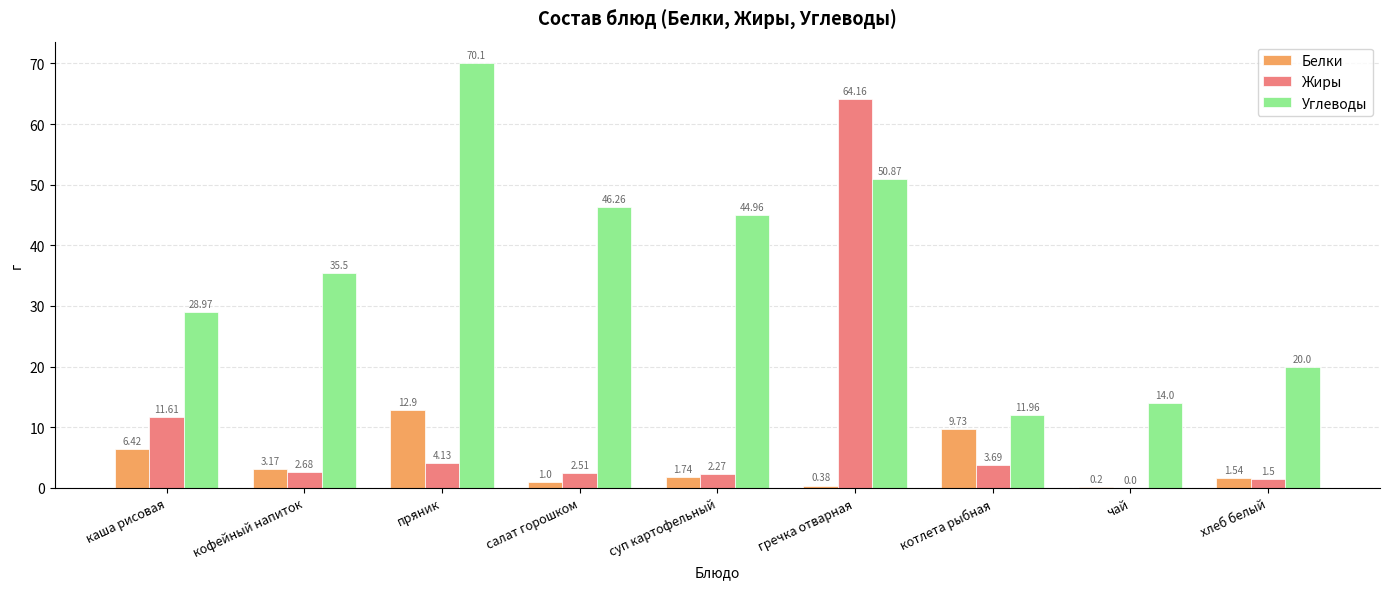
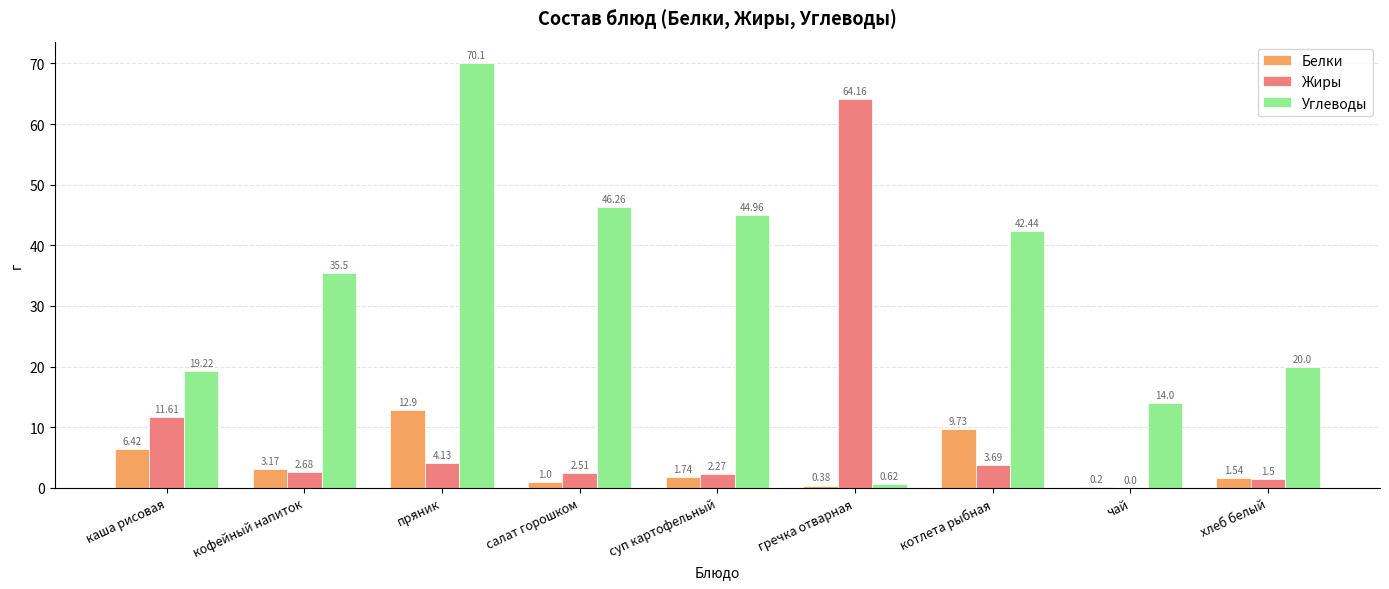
Углеводы, каша рисовая: 28.97 -> 19.22
Углеводы, гречка отварная: 50.87 -> 0.62
Углеводы, котлета рыбная: 11.96 -> 42.44
